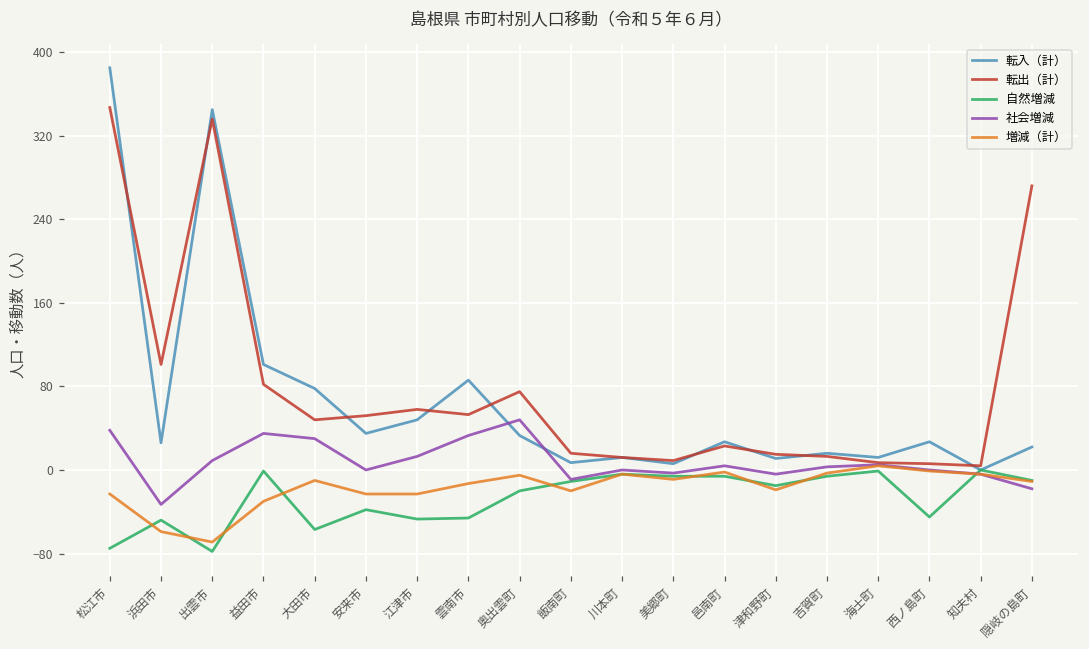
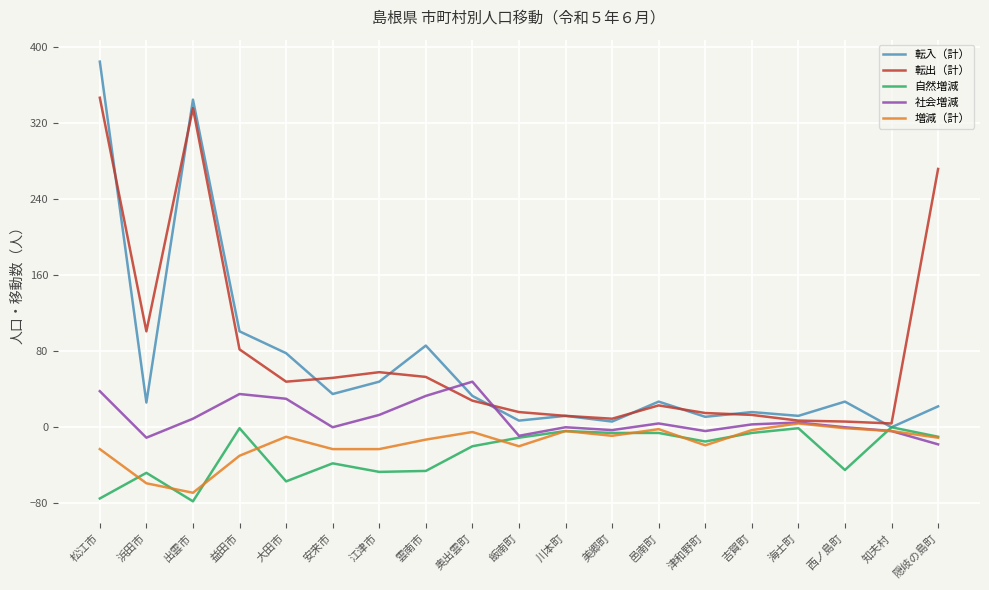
社会増減, 浜田市: -30 -> -10
転出（計）, 奥出雲町: 80 -> 30
